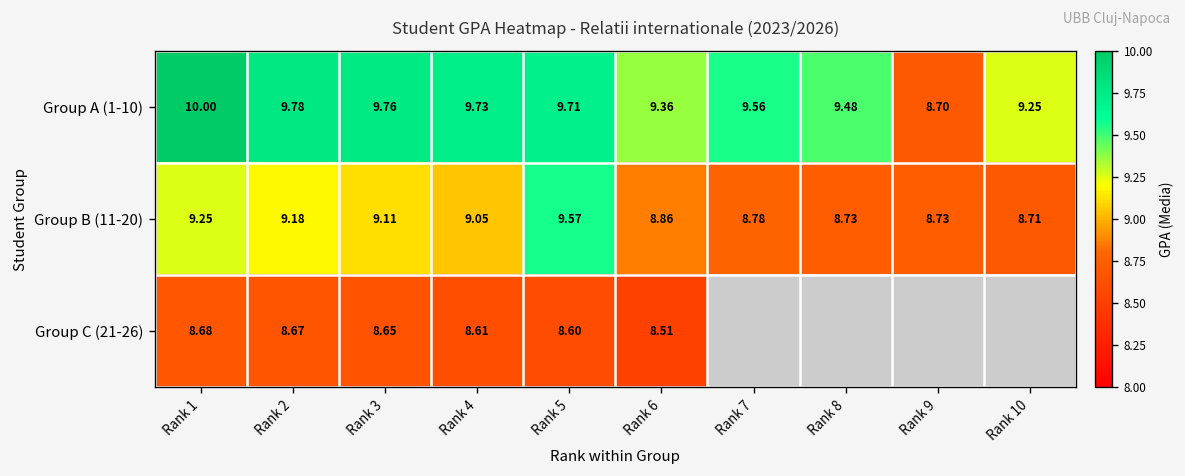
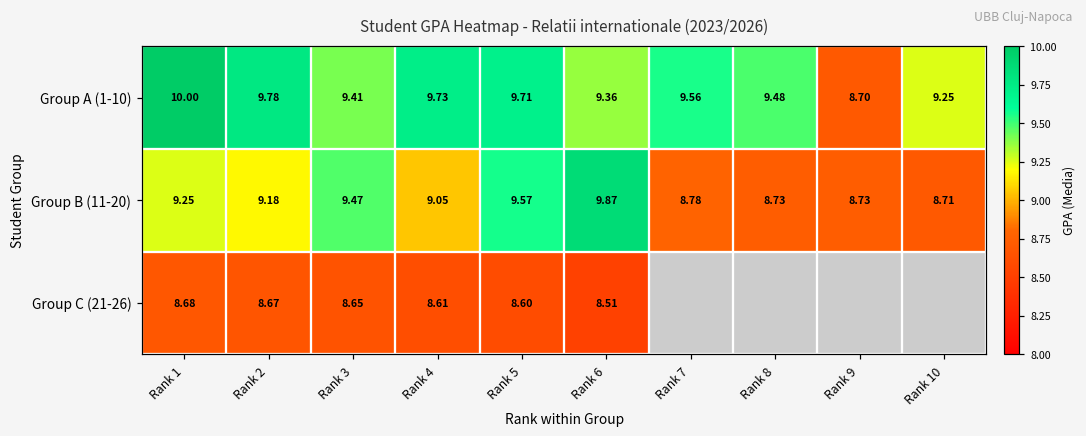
Group A (1-10), Rank 3: 9.76 -> 9.41
Group B (11-20), Rank 3: 9.11 -> 9.47
Group B (11-20), Rank 6: 8.86 -> 9.87
